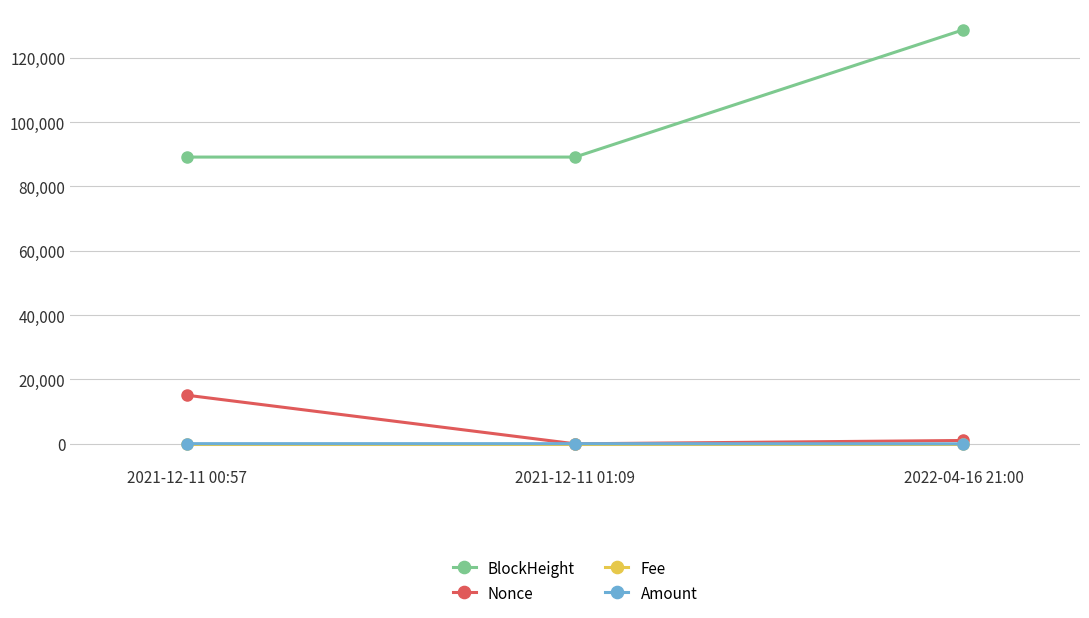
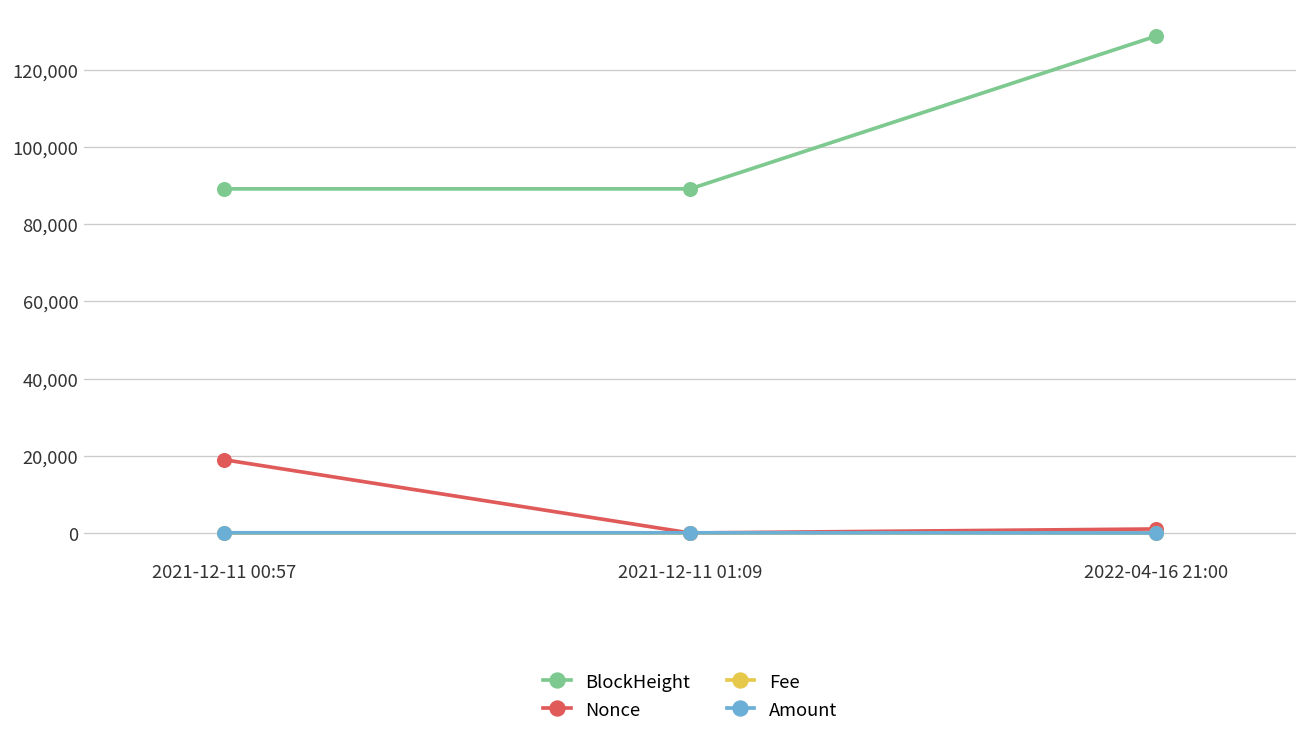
Nonce, 2021-12-11 00:57: 15,000 -> 19,000
